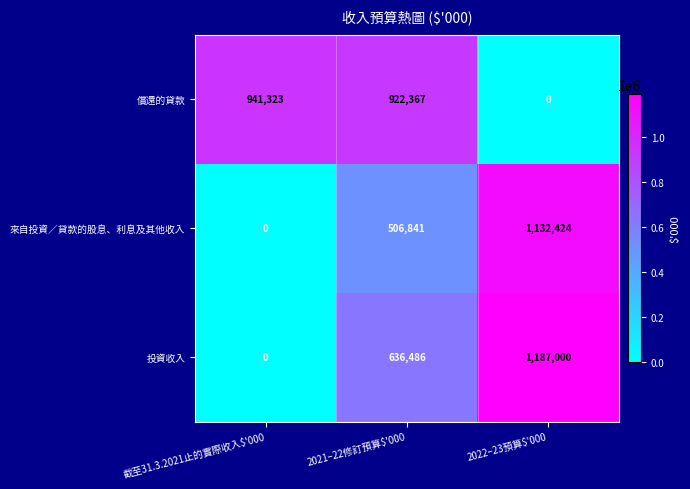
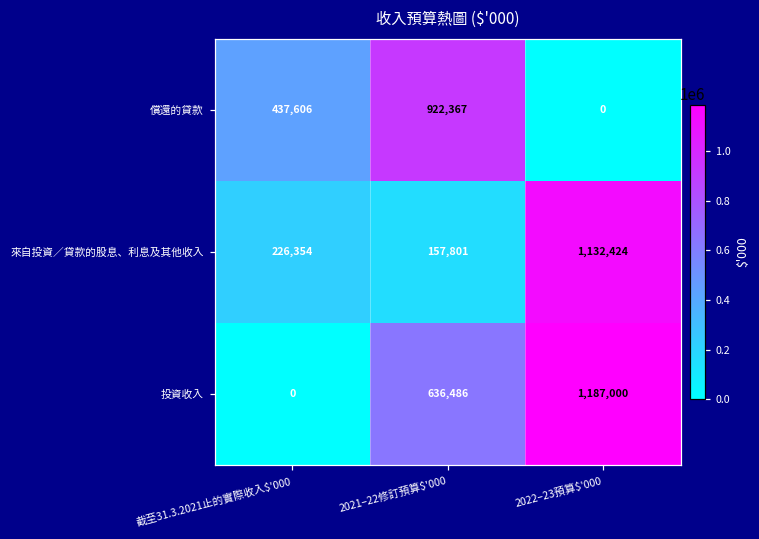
償還的貸款, 截至31.3.2021止的實際收入$'000: 941,323 -> 437,606
來自投資／貸款的股息、利息及其他收入, 截至31.3.2021止的實際收入$'000: 0 -> 226,354
來自投資／貸款的股息、利息及其他收入, 2021–22修訂預算$'000: 506,841 -> 157,801
